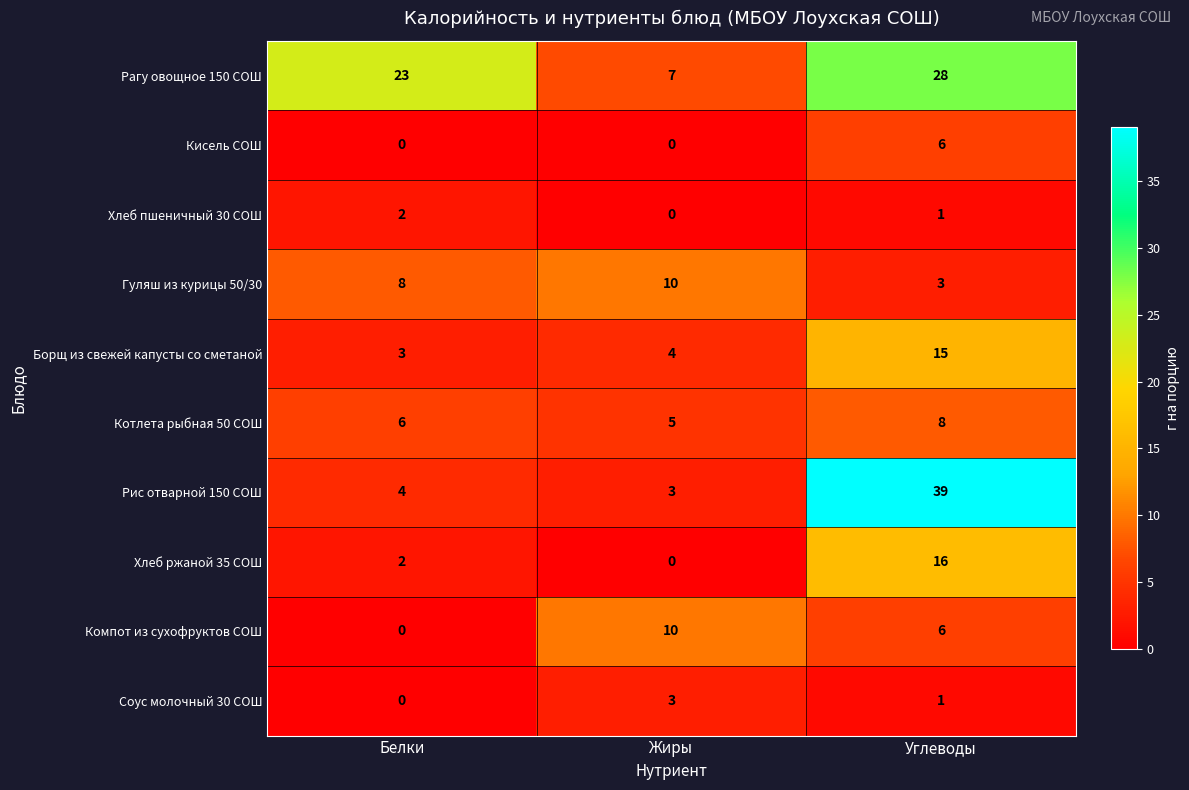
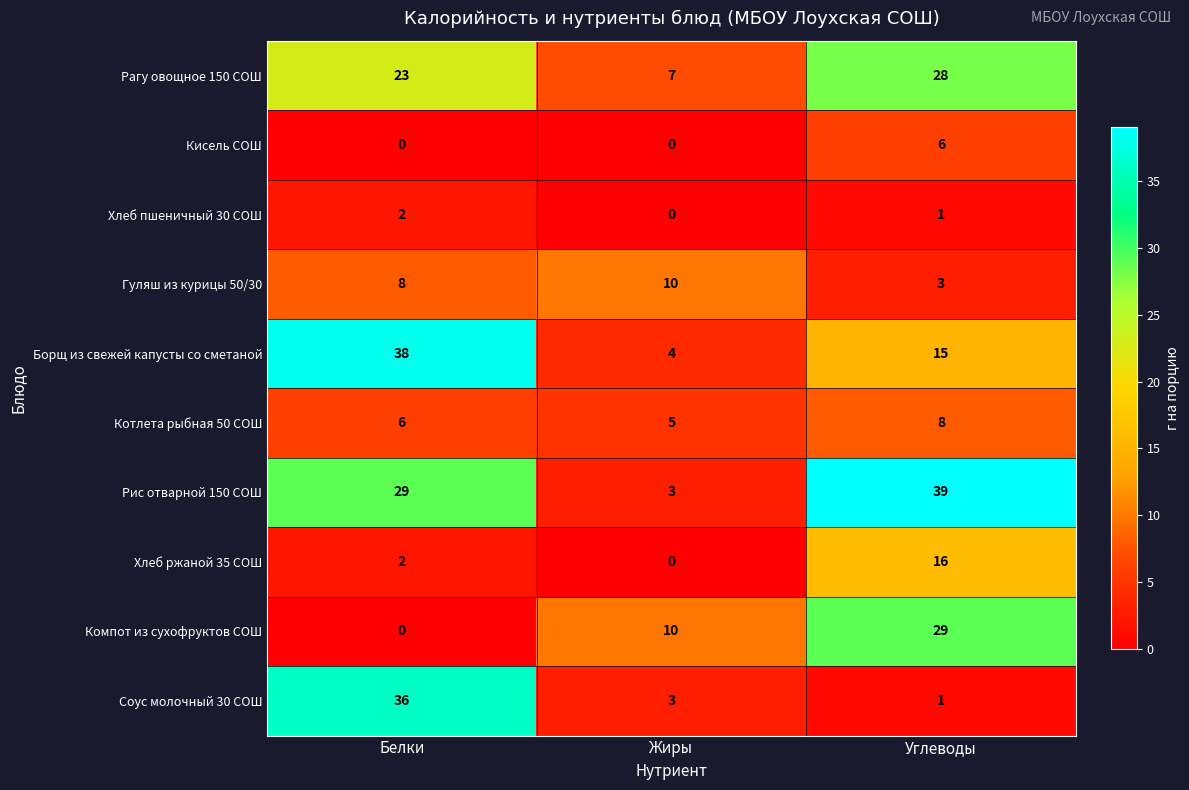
Борщ из свежей капусты со сметаной, Белки: 3 -> 38
Рис отварной 150 СОШ, Белки: 4 -> 29
Компот из сухофруктов СОШ, Углеводы: 6 -> 29
Соус молочный 30 СОШ, Белки: 0 -> 36
